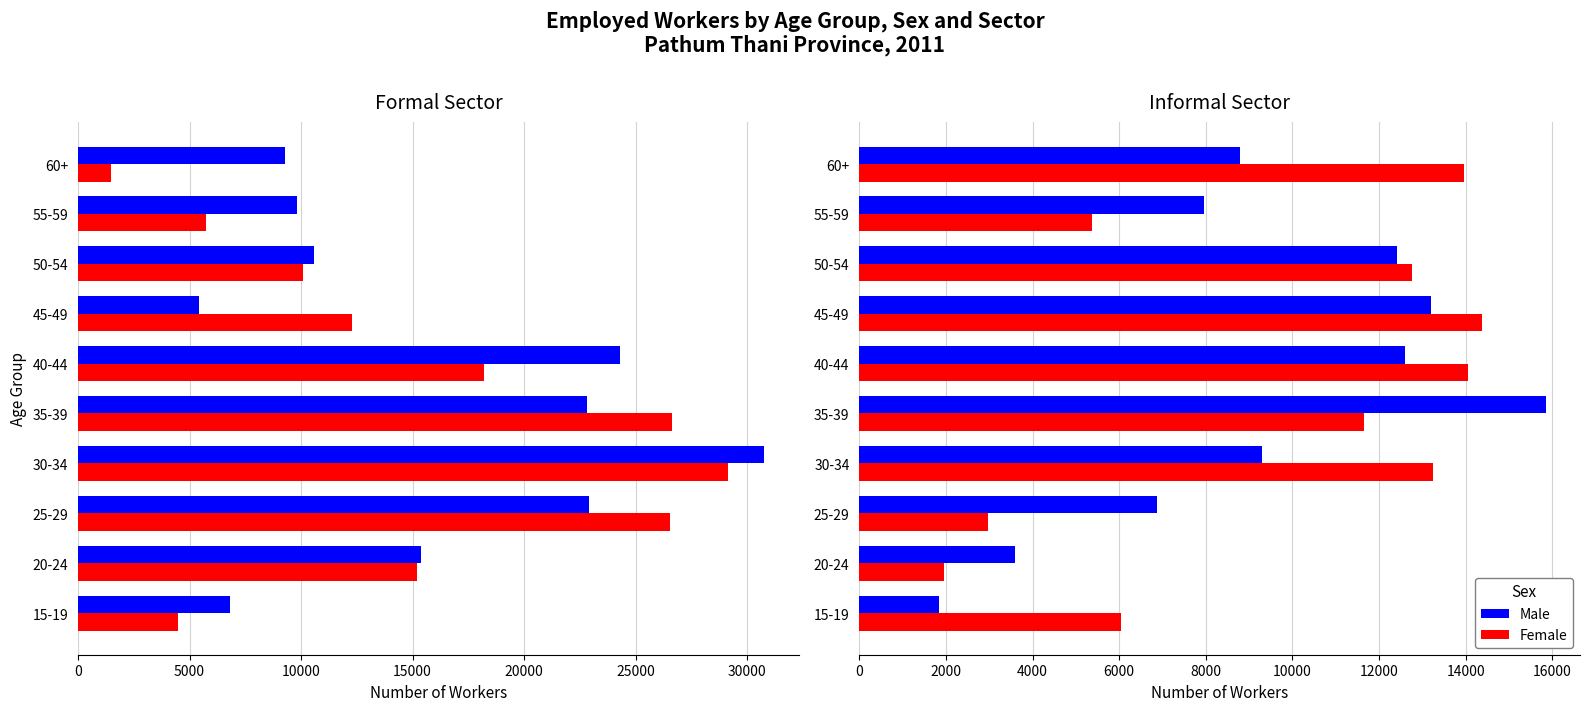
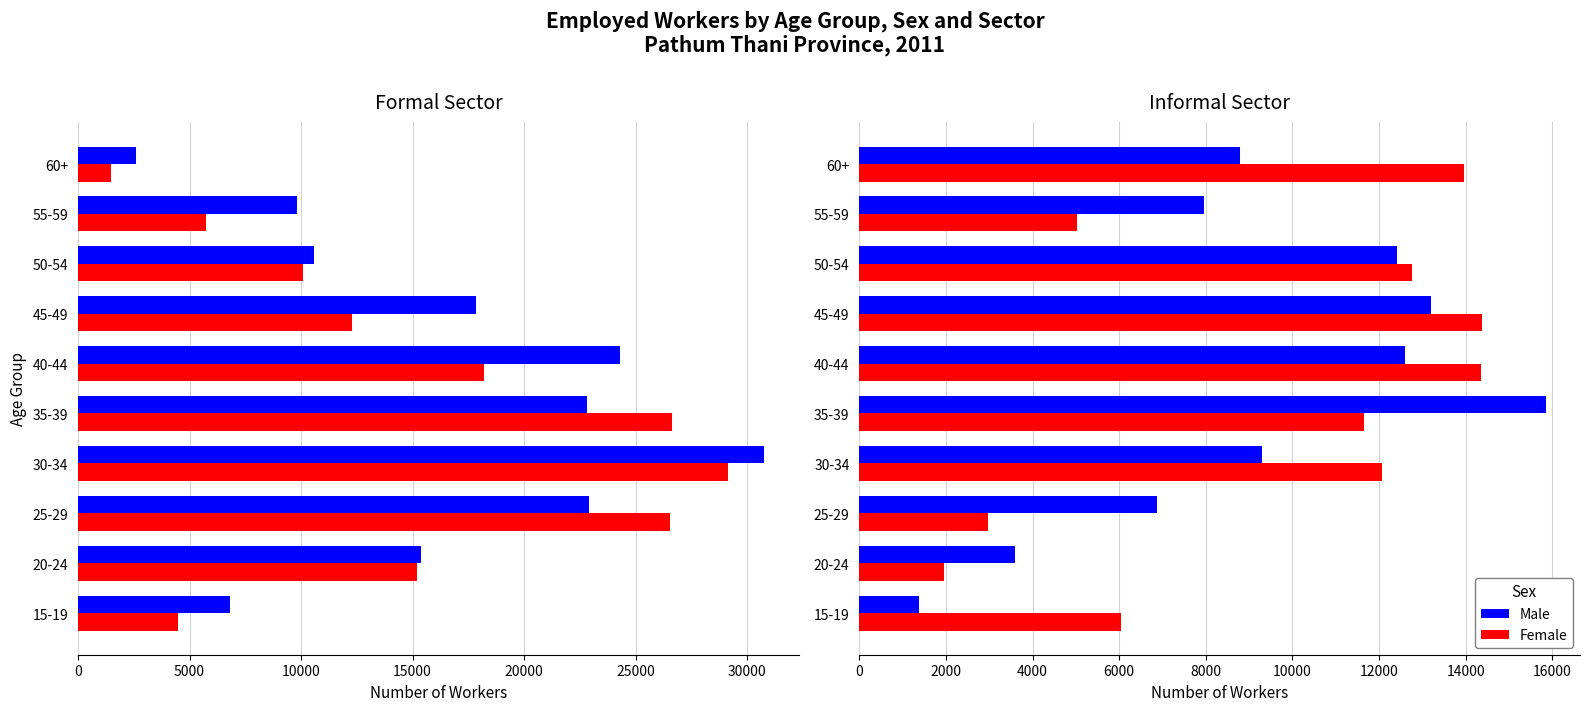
Formal Sector, Male, 60+: 9300 -> 2600
Formal Sector, Male, 45-49: 5400 -> 17800
Informal Sector, Female, 55-59: 5400 -> 5000
Informal Sector, Female, 40-44: 14100 -> 14400
Informal Sector, Female, 30-34: 13300 -> 12100
Informal Sector, Male, 15-19: 1800 -> 1400
